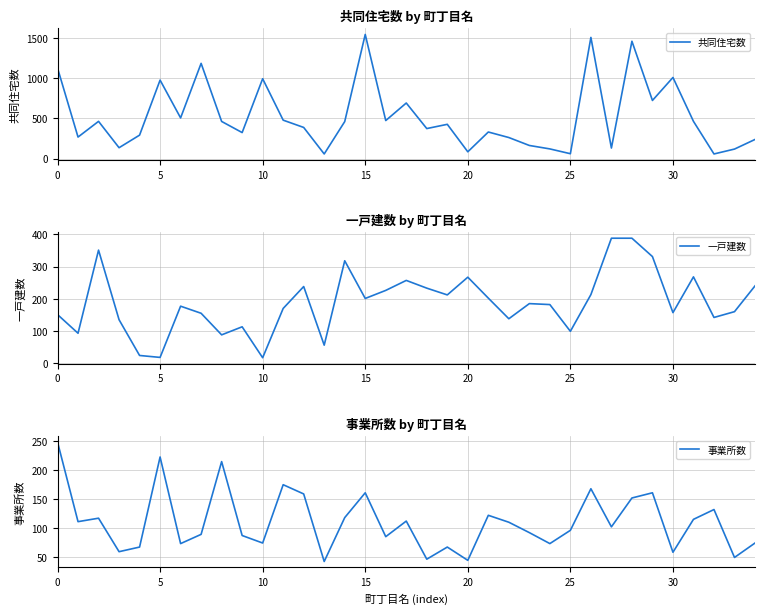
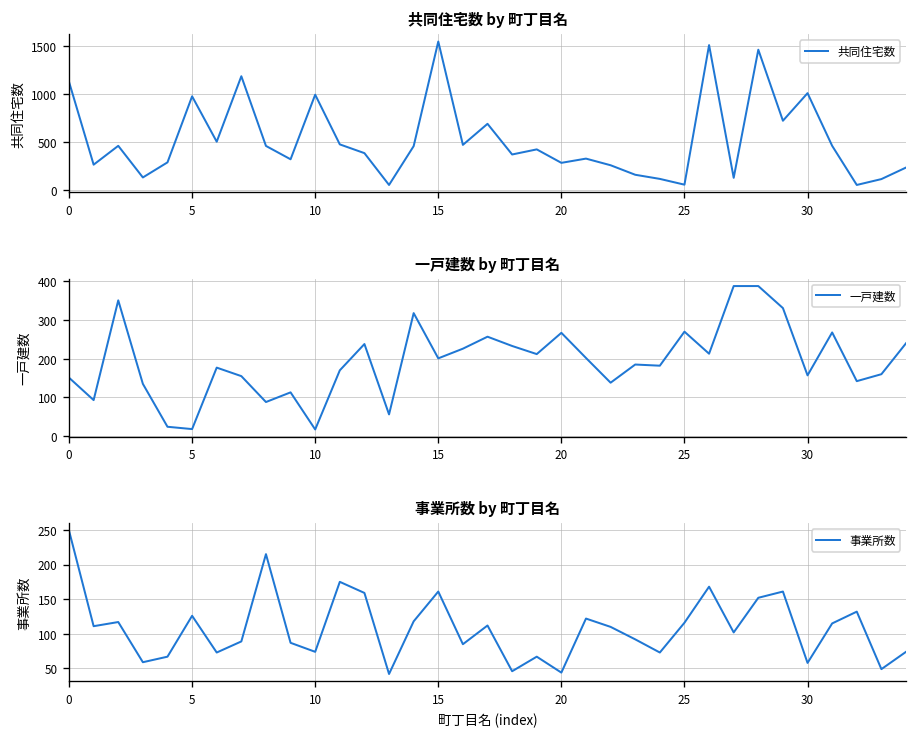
共同住宅数 by 町丁目名, 20: 100 -> 300
一戸建数 by 町丁目名, 25: 100 -> 270
事業所数 by 町丁目名, 5: 220 -> 130
事業所数 by 町丁目名, 25: 100 -> 120
